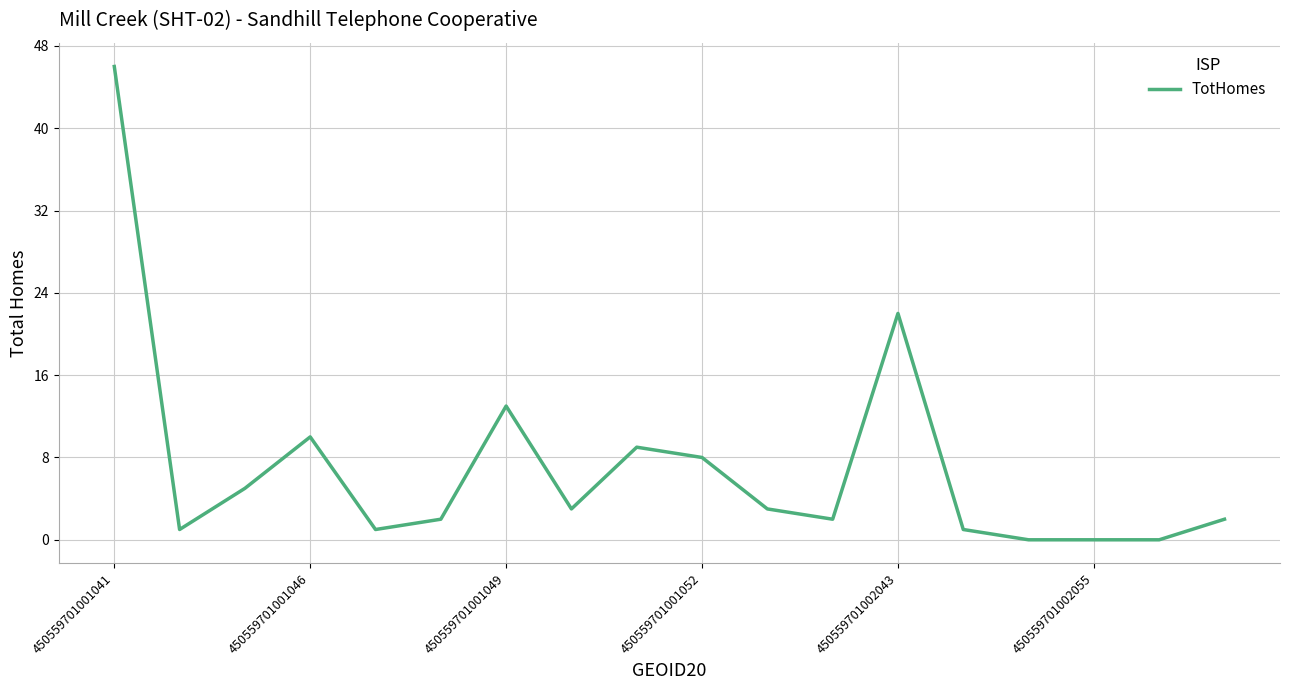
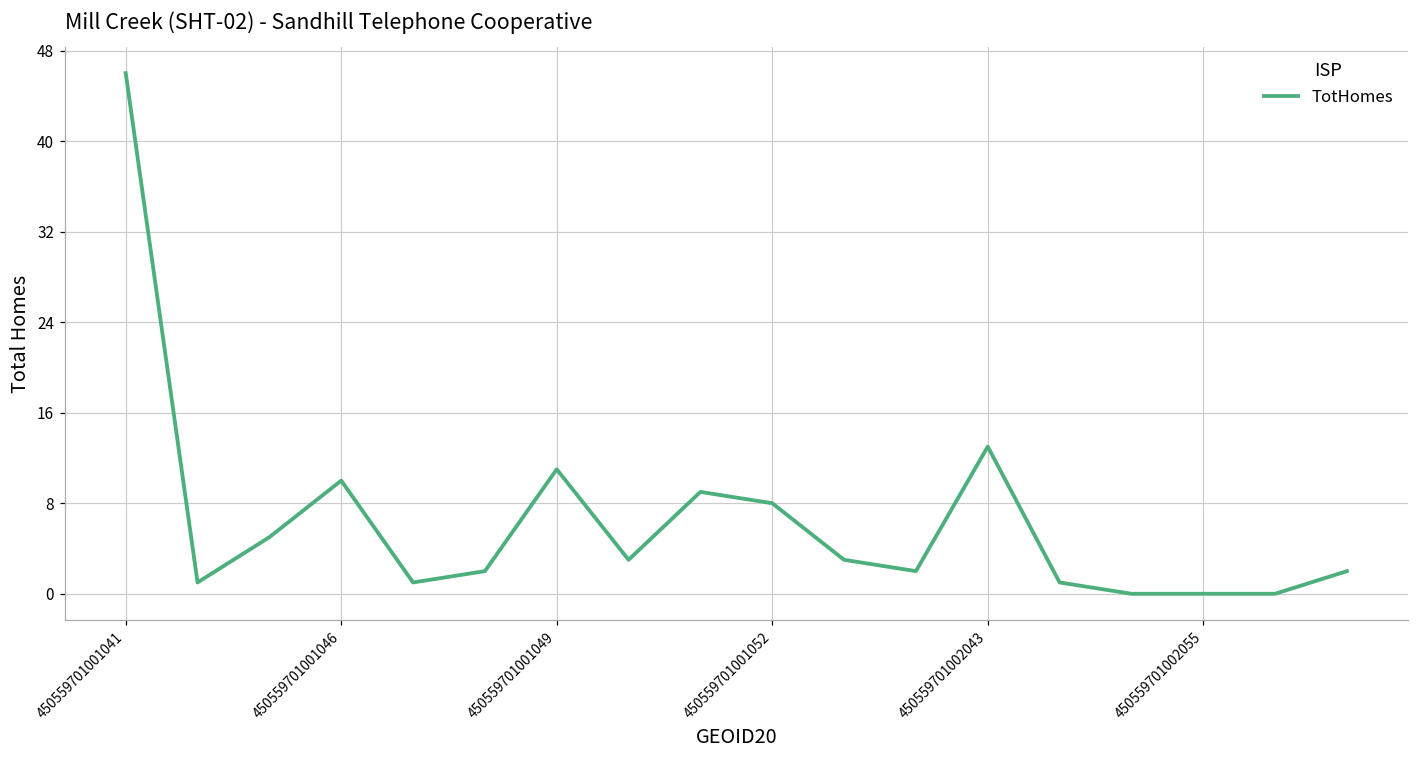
450559701001049: 13 -> 11
450559701002043: 22 -> 13
